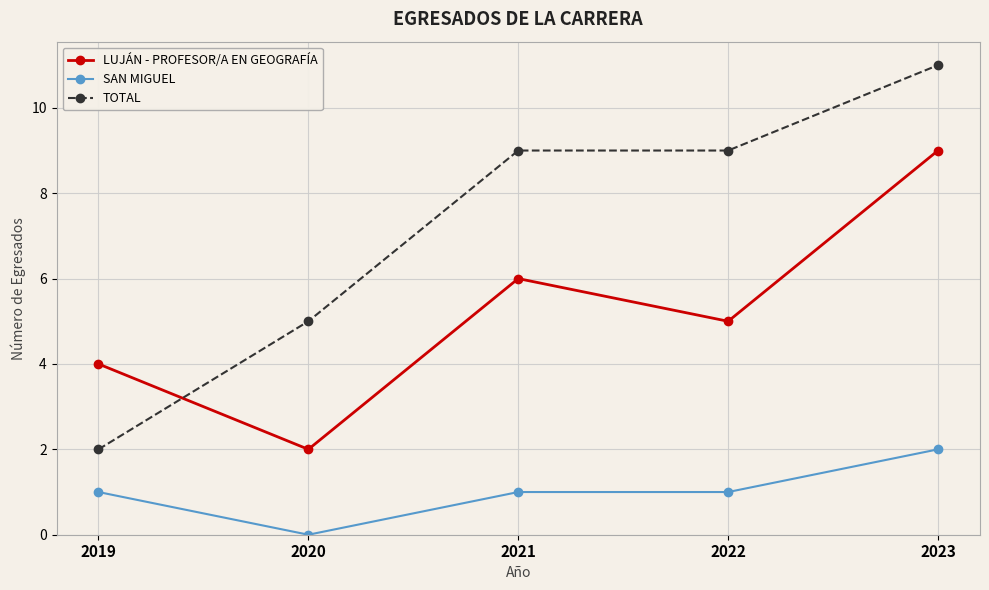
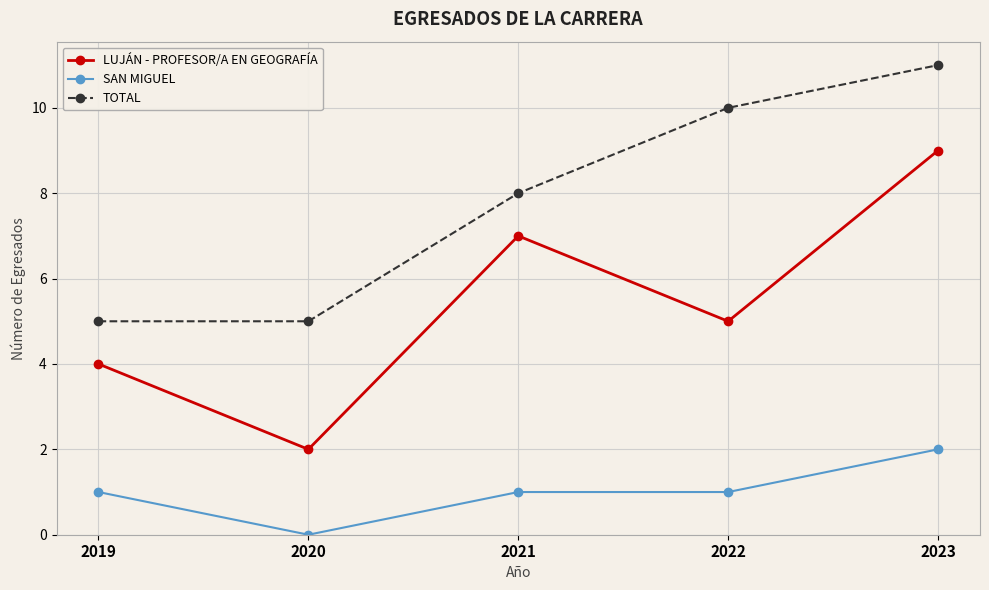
TOTAL, 2019: 2 -> 5
LUJÁN - PROFESOR/A EN GEOGRAFÍA, 2021: 6 -> 7
TOTAL, 2021: 9 -> 8
TOTAL, 2022: 9 -> 10
